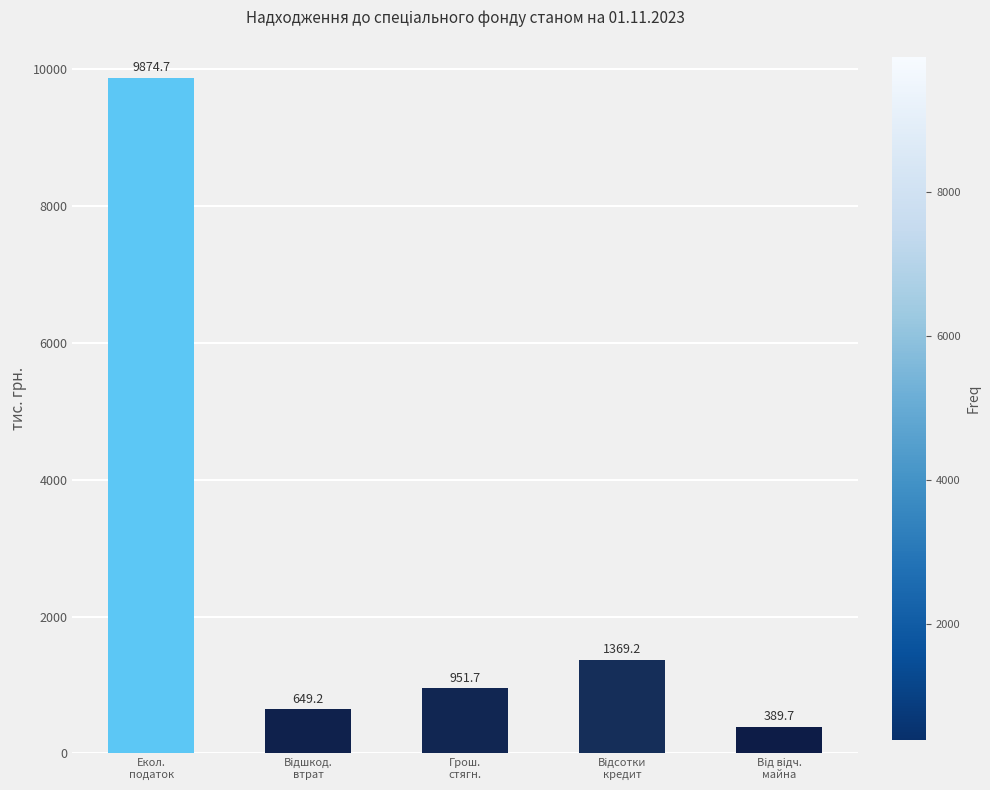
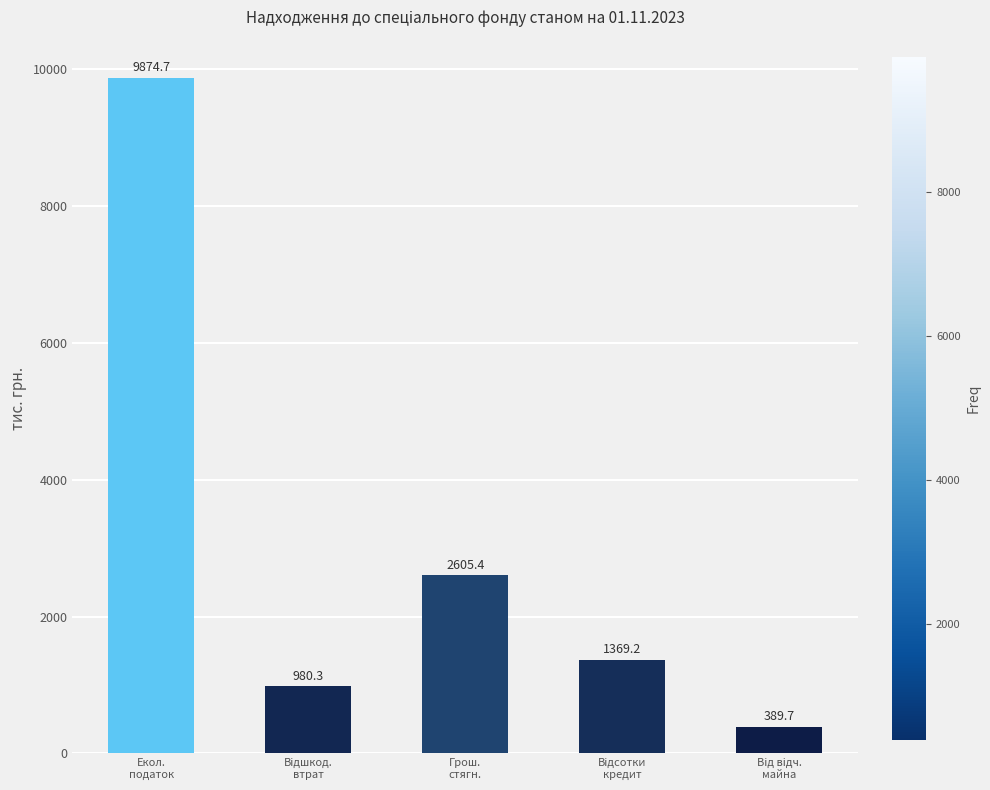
Відшкод. втрат: 649.2 -> 980.3
Грош. стягн.: 951.7 -> 2605.4
